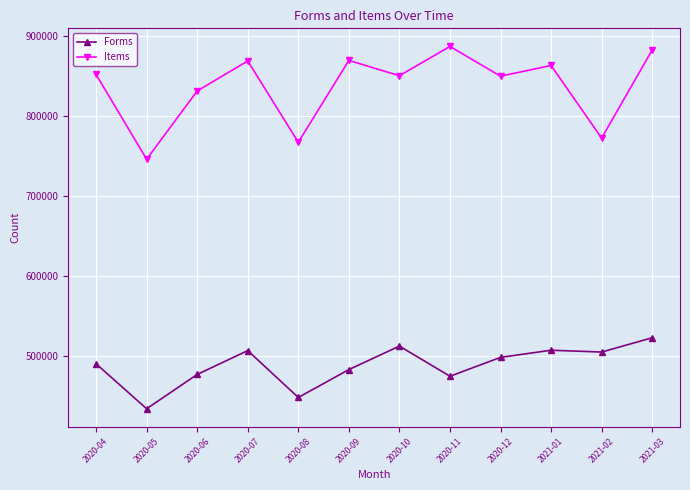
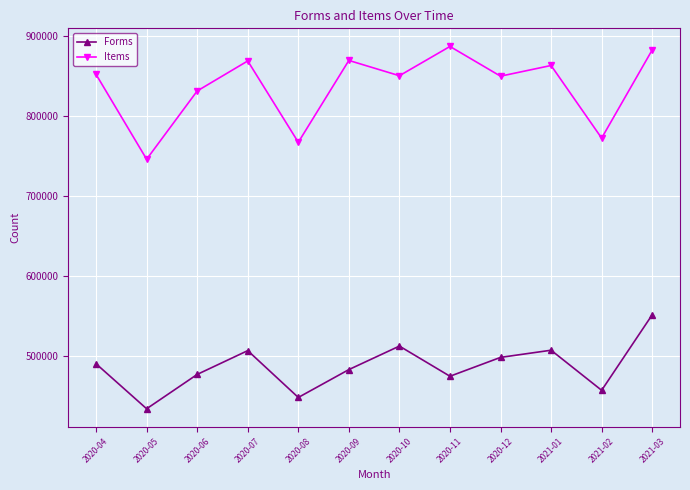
Forms, 2021-02: 500000 -> 460000
Forms, 2021-03: 520000 -> 550000
